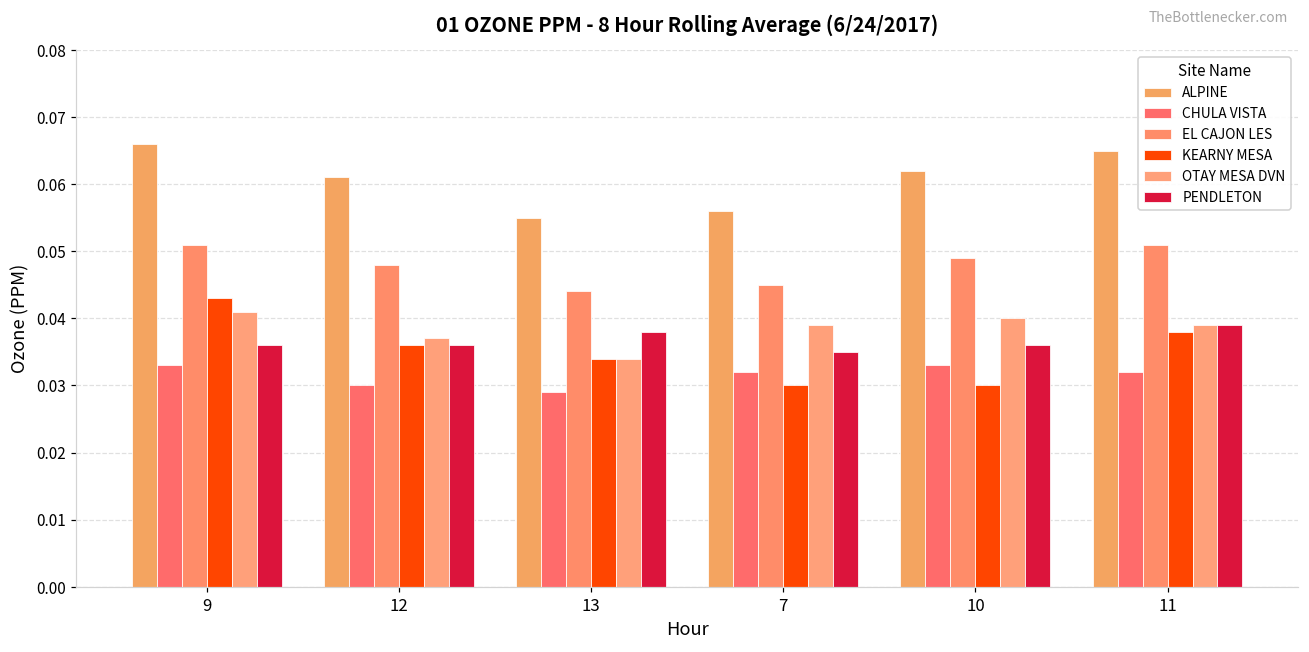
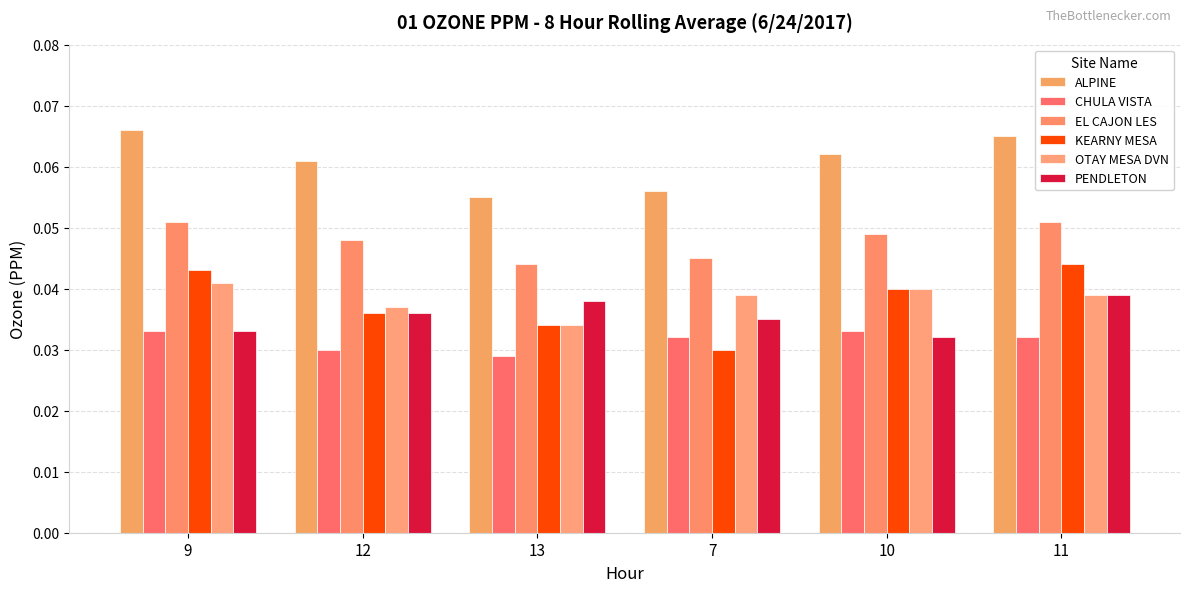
PENDLETON, 9: 0.036 -> 0.033
KEARNY MESA, 10: 0.03 -> 0.04
PENDLETON, 10: 0.036 -> 0.032
KEARNY MESA, 11: 0.038 -> 0.044
